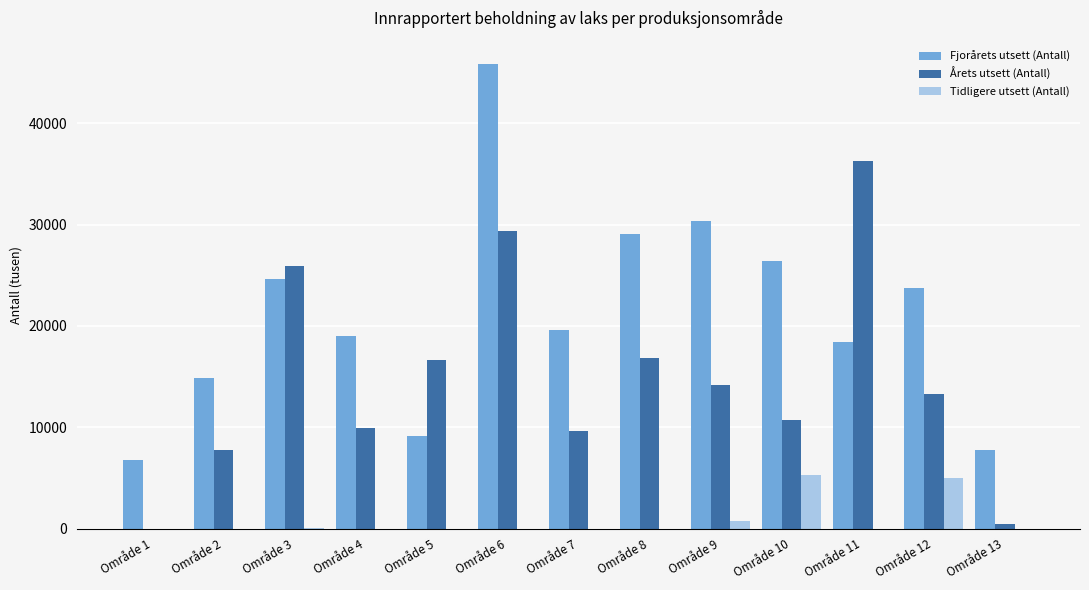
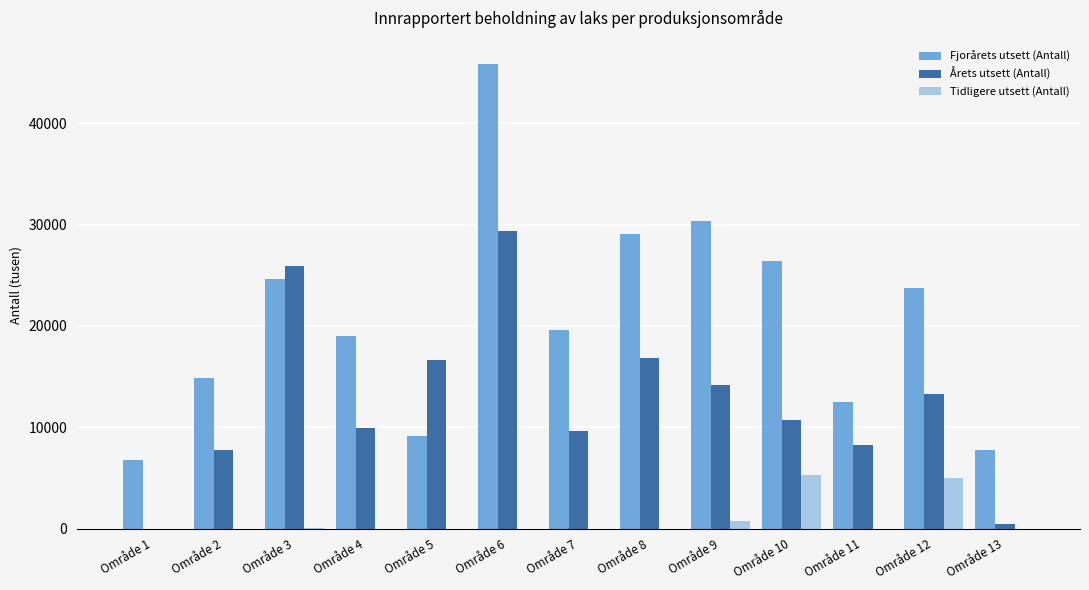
Fjorårets utsett (Antall), Område 11: 18400 -> 12500
Årets utsett (Antall), Område 11: 36300 -> 8300
